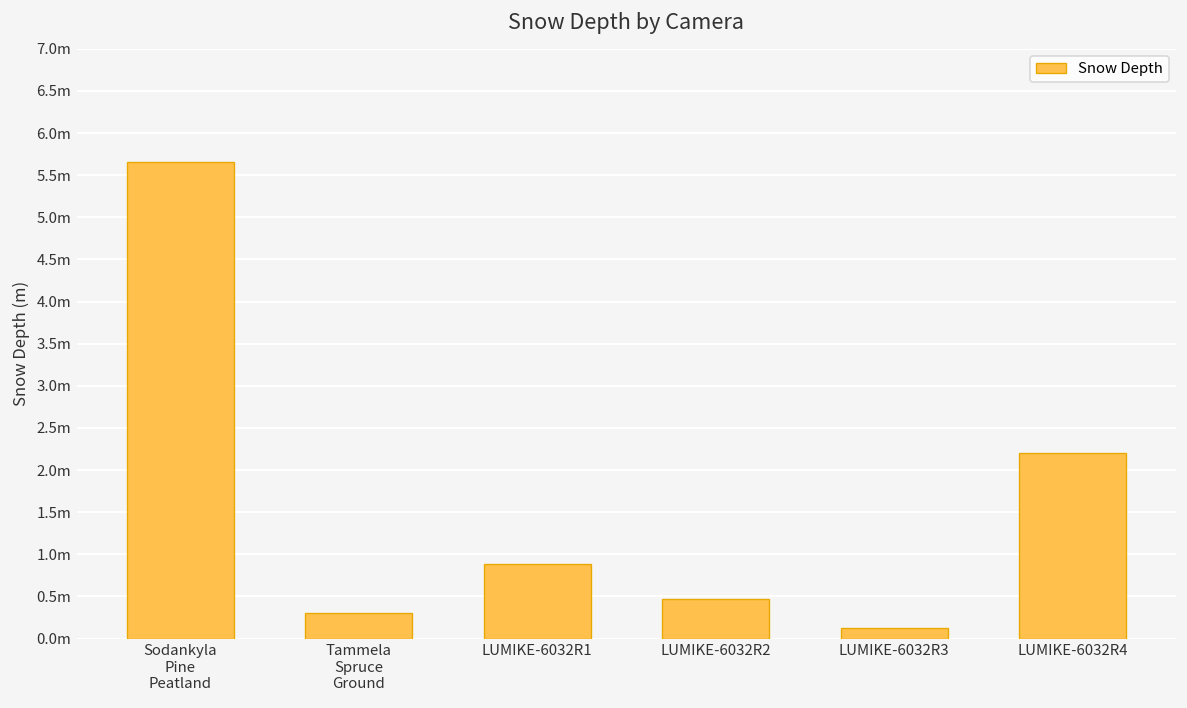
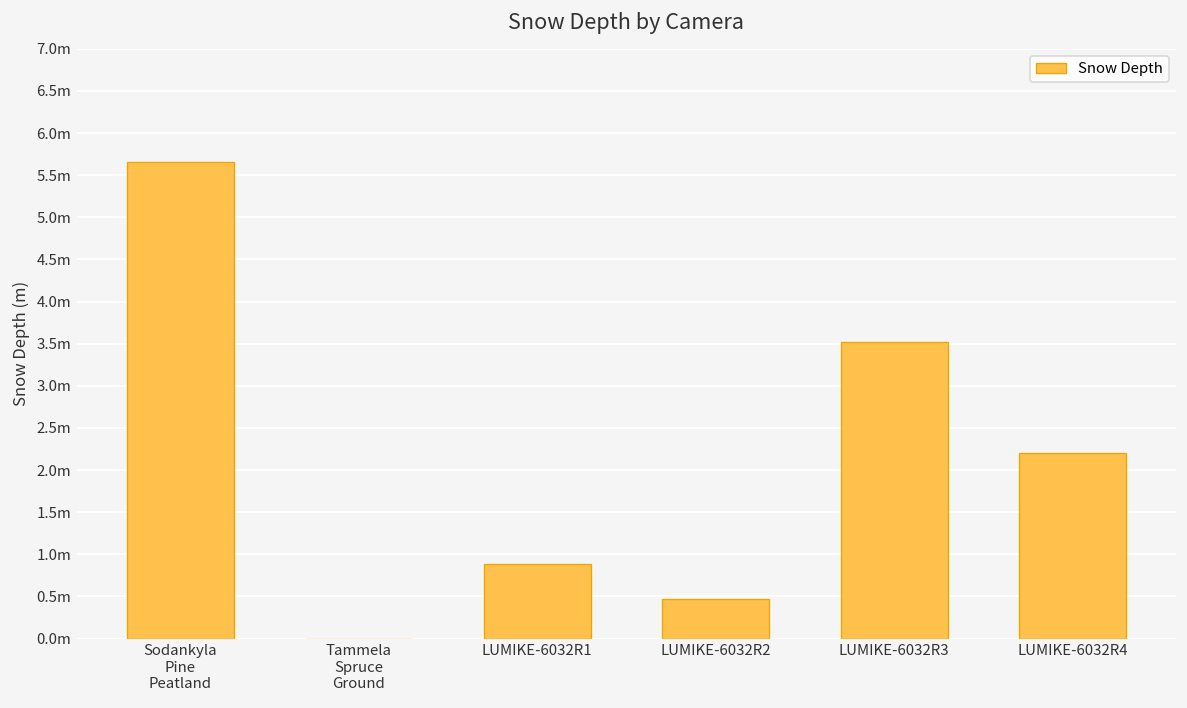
Tammela Spruce Ground: 0.3m -> 0.0m
LUMIKE-6032R3: 0.1m -> 3.5m
